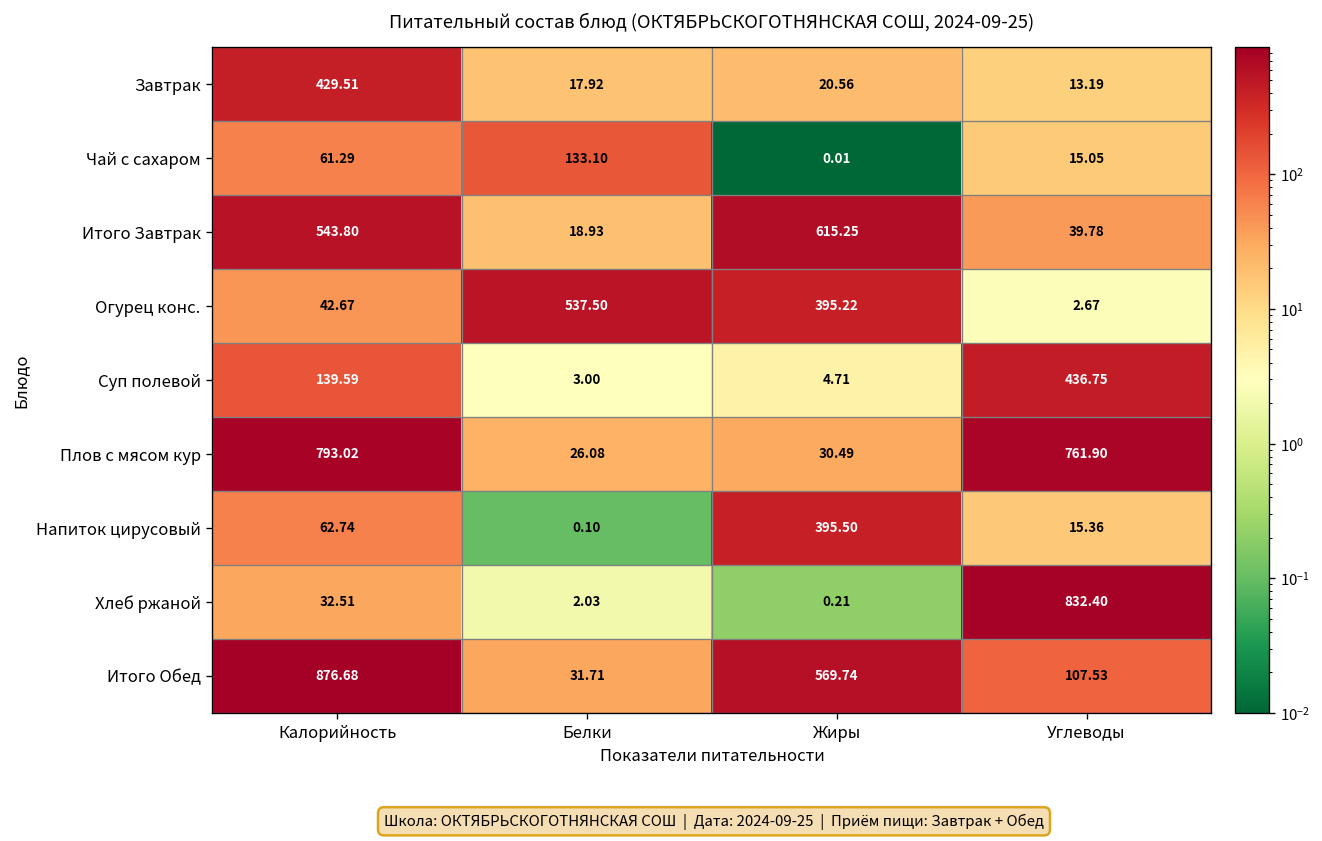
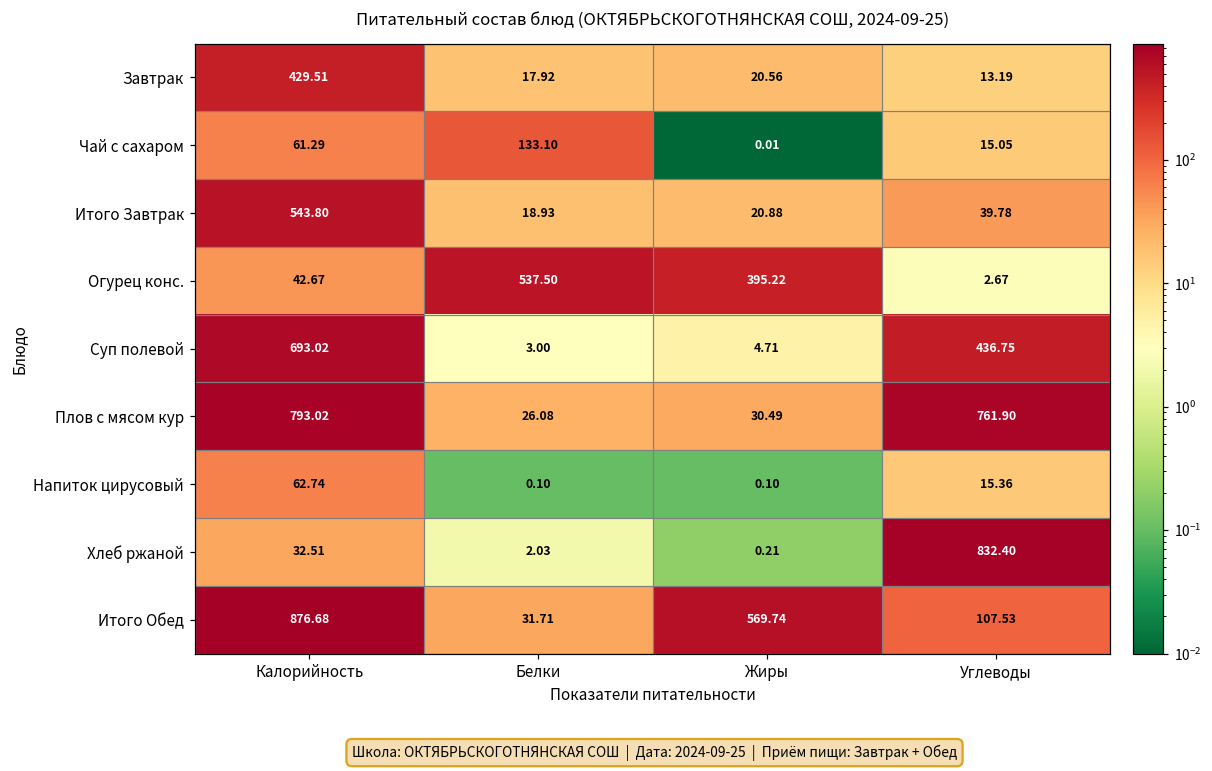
Итого Завтрак, Жиры: 615.25 -> 20.88
Суп полевой, Калорийность: 139.59 -> 693.02
Напиток цирусовый, Жиры: 395.50 -> 0.10
